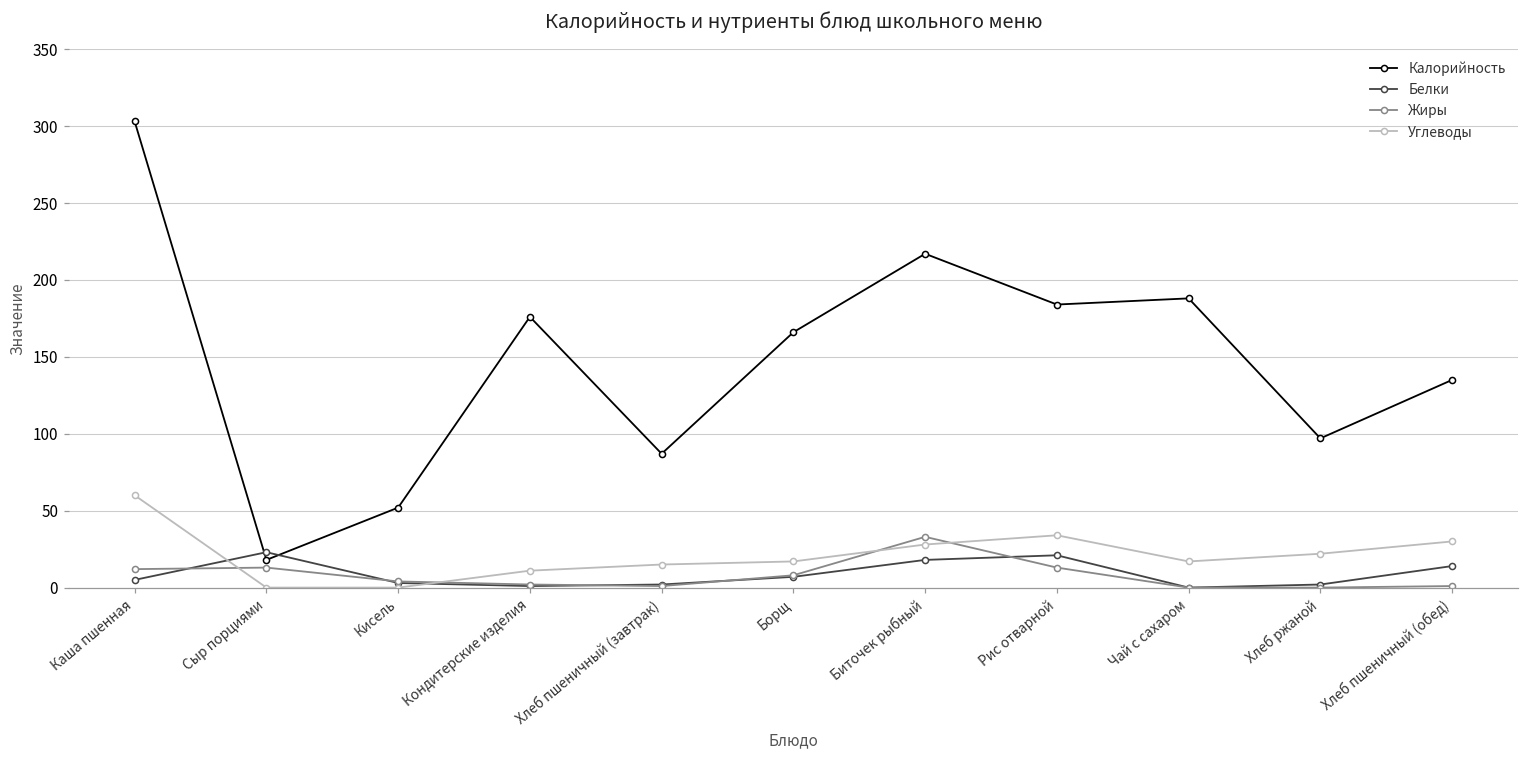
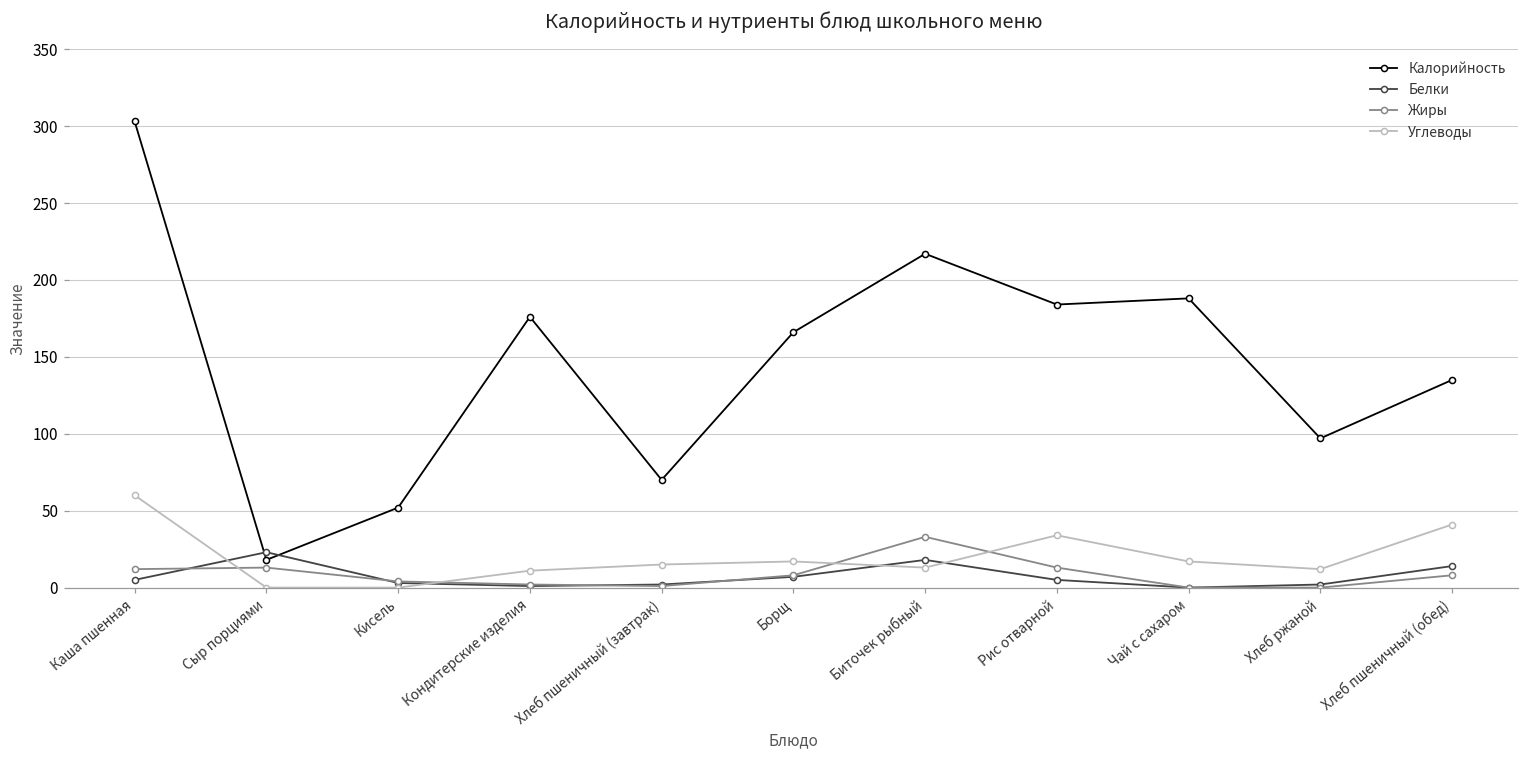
Калорийность, Хлеб пшеничный (завтрак): 87 -> 70
Углеводы, Биточек рыбный: 28 -> 13
Белки, Рис отварной: 21 -> 5
Углеводы, Хлеб ржаной: 22 -> 12
Жиры, Хлеб пшеничный (обед): 1 -> 8
Углеводы, Хлеб пшеничный (обед): 30 -> 41
